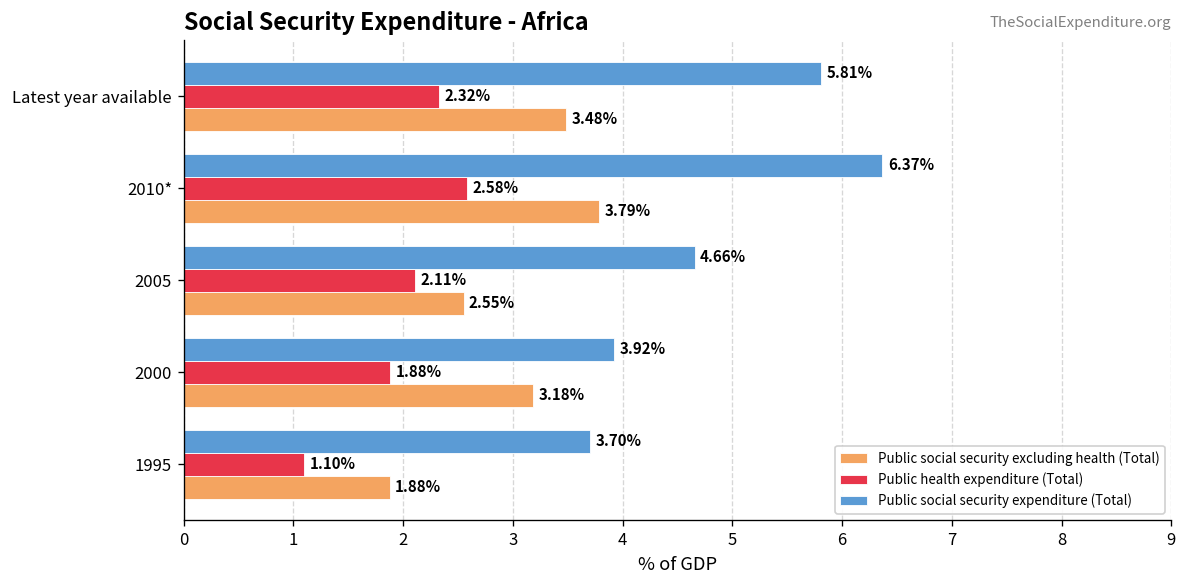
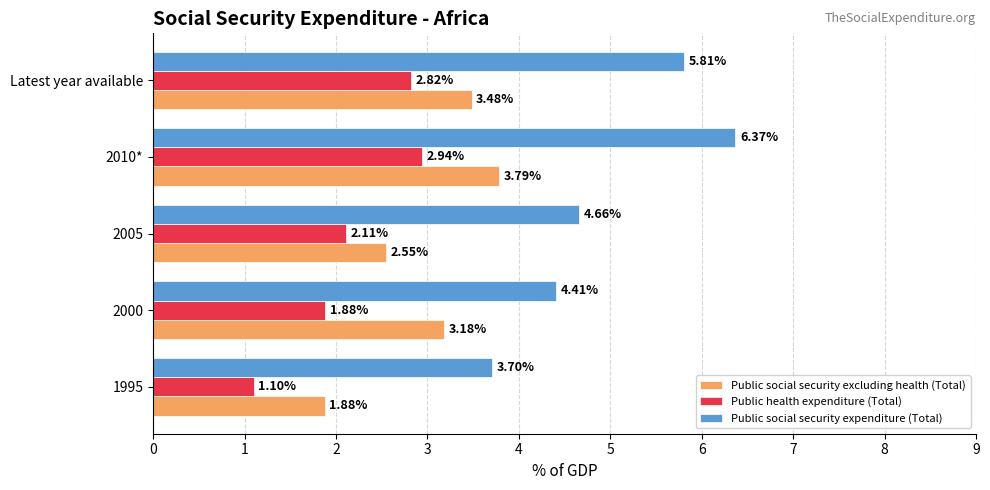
Public health expenditure (Total), Latest year available: 2.32% -> 2.82%
Public health expenditure (Total), 2010*: 2.58% -> 2.94%
Public social security expenditure (Total), 2000: 3.92% -> 4.41%
